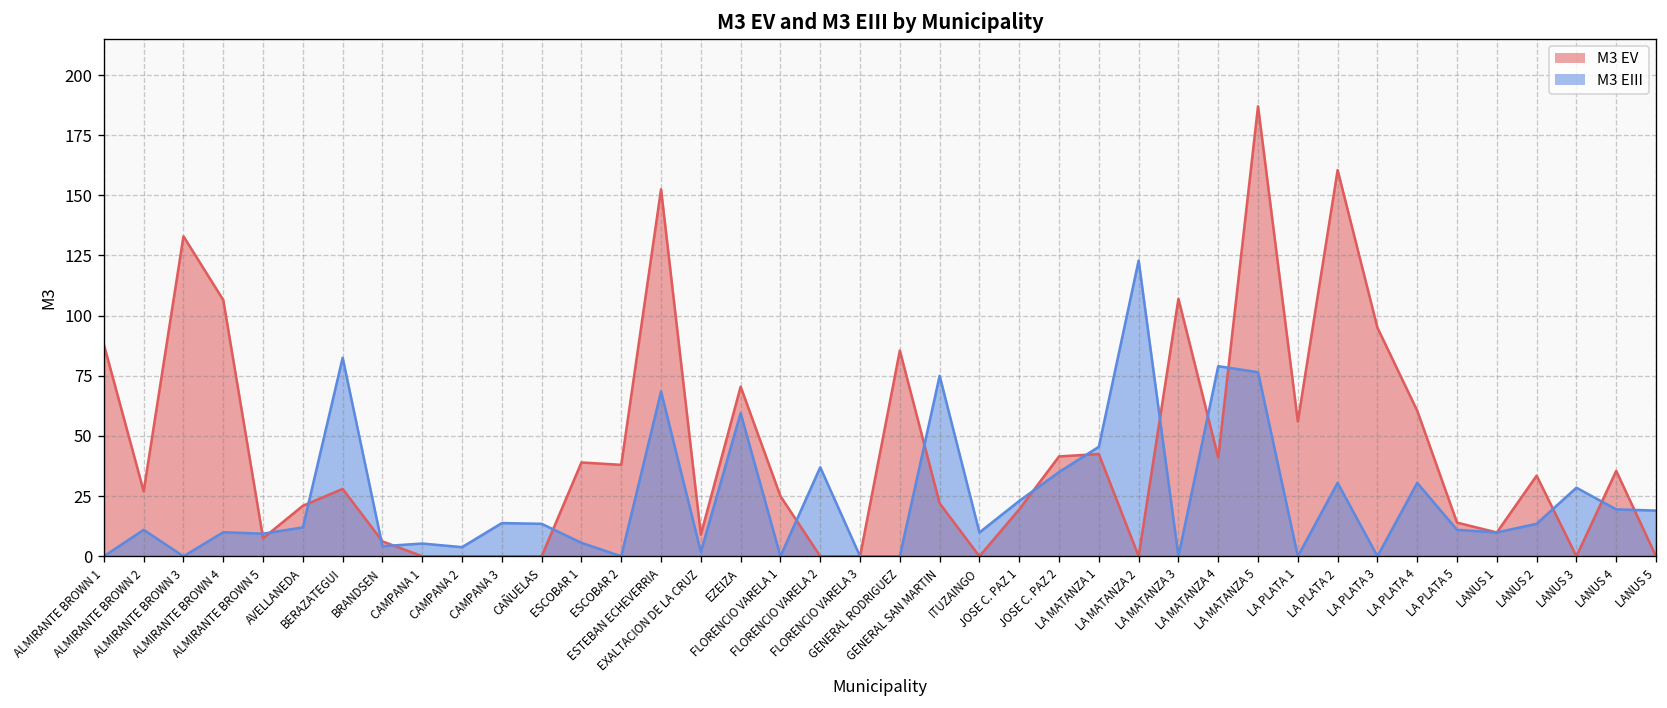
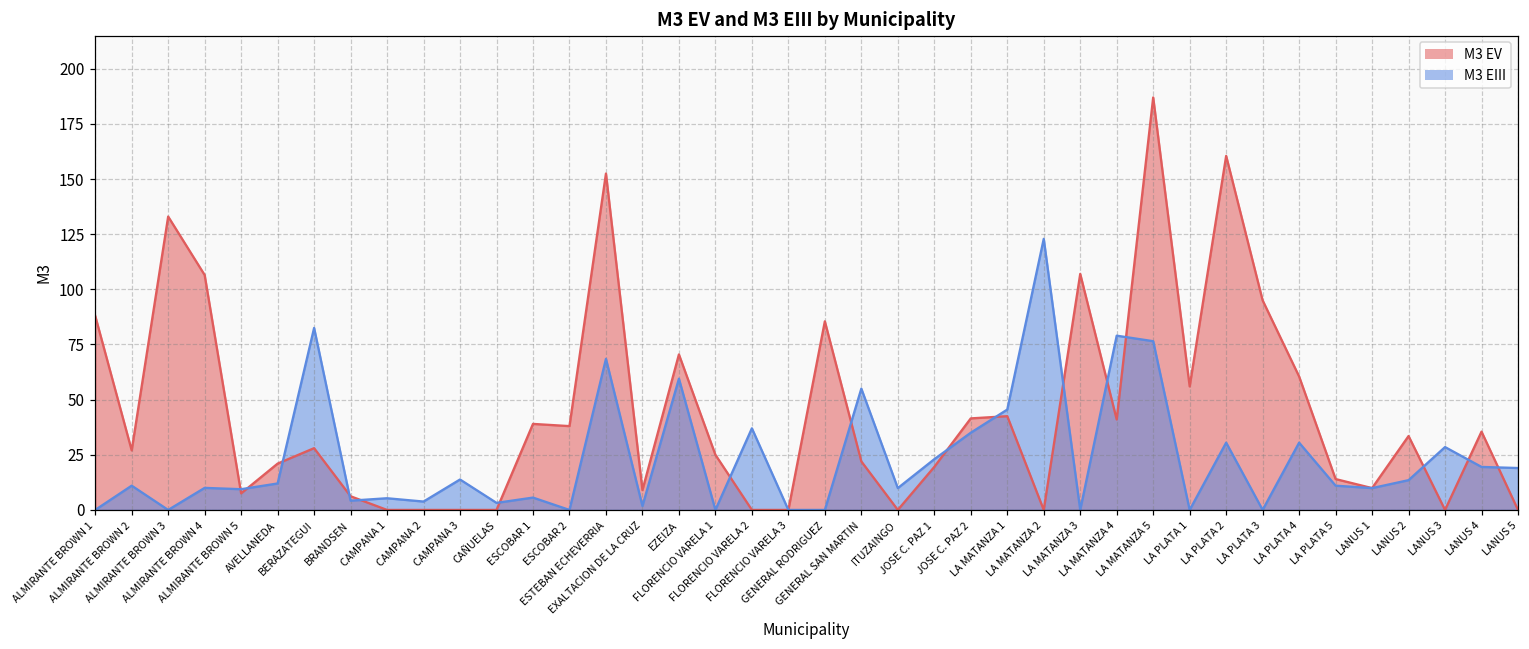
M3 EIII, CAÑUELAS: 14 -> 3
M3 EIII, GENERAL SAN MARTIN: 75 -> 55
